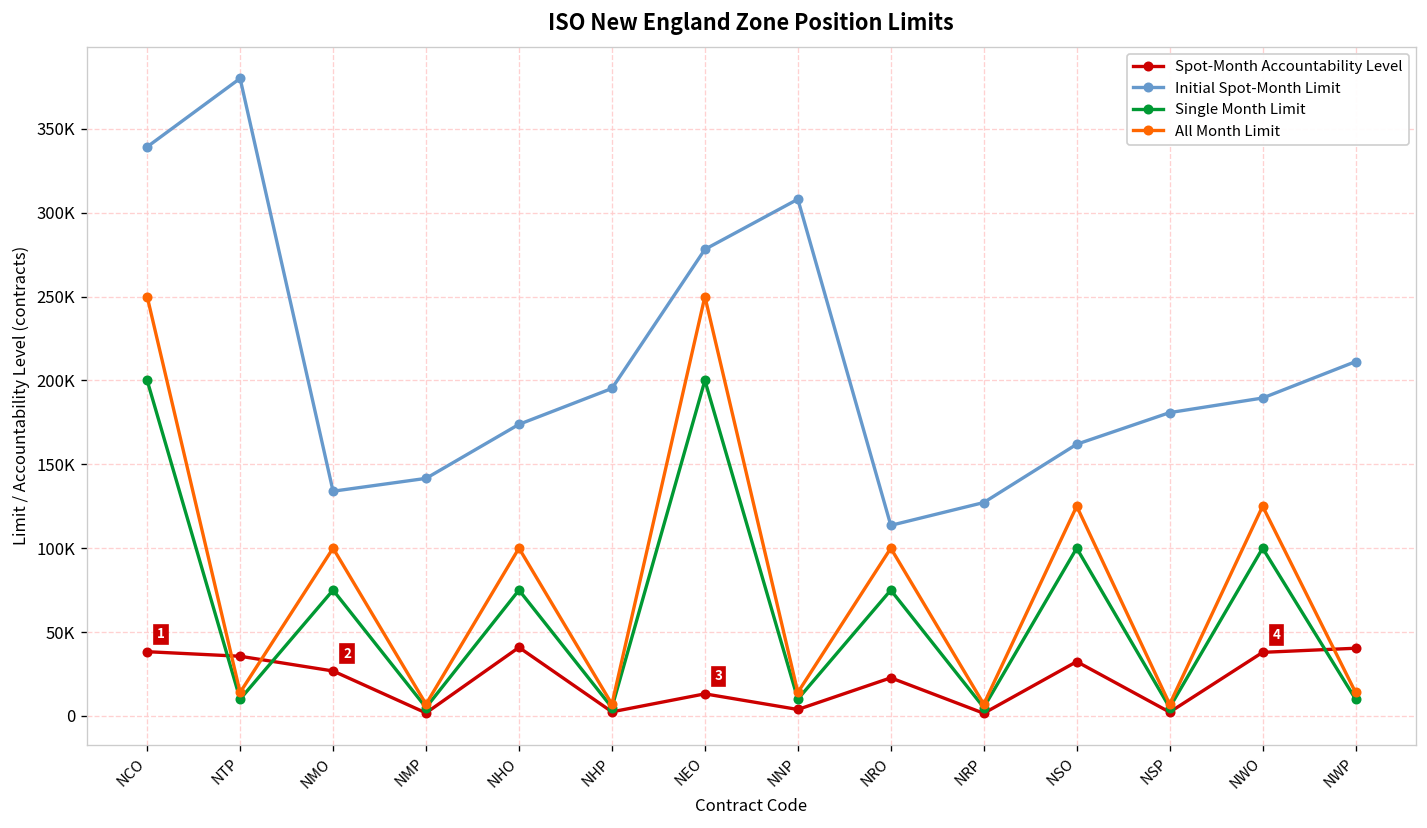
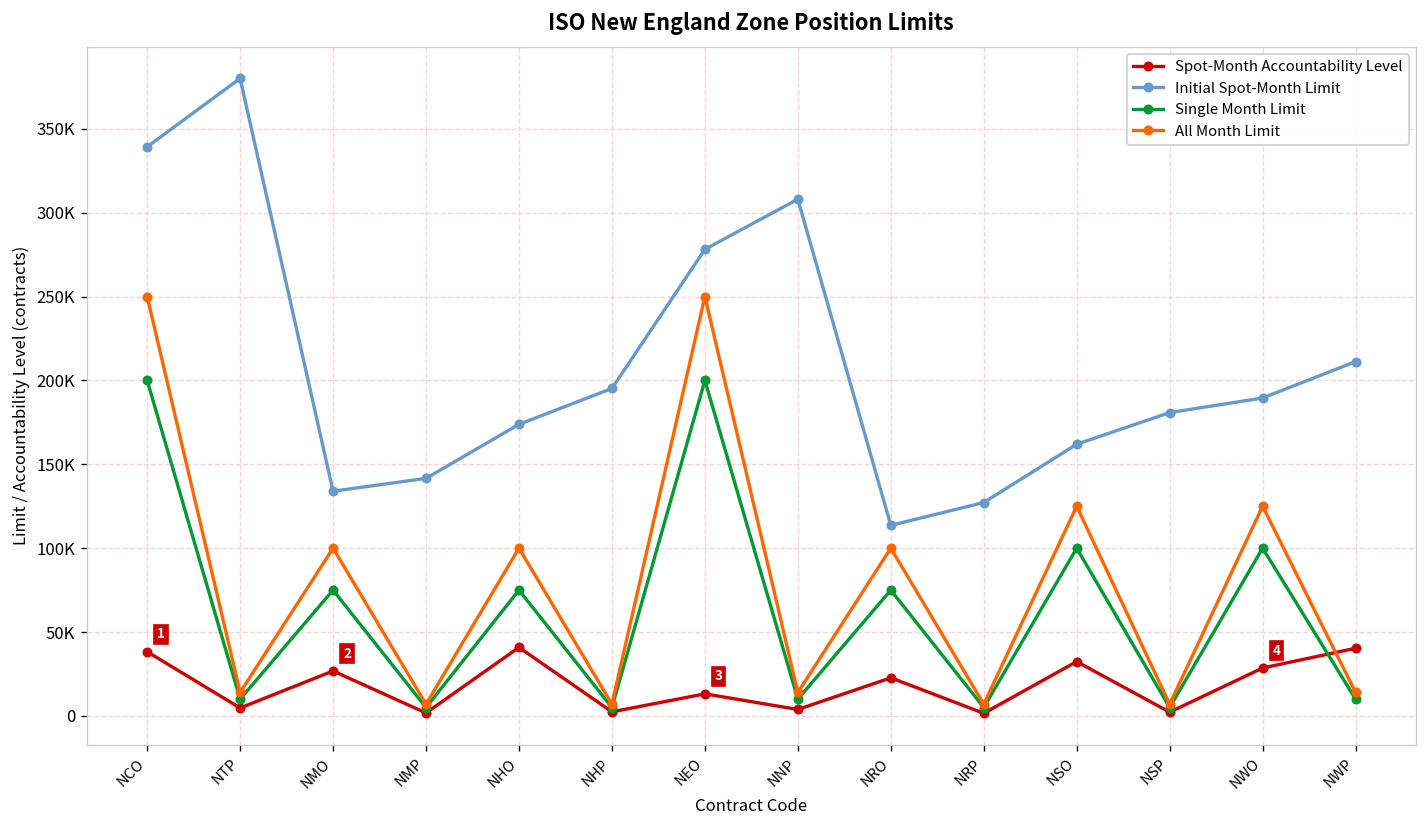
Spot-Month Accountability Level, NTP: 36000 -> 5000
Spot-Month Accountability Level, NWO: 38000 -> 29000
